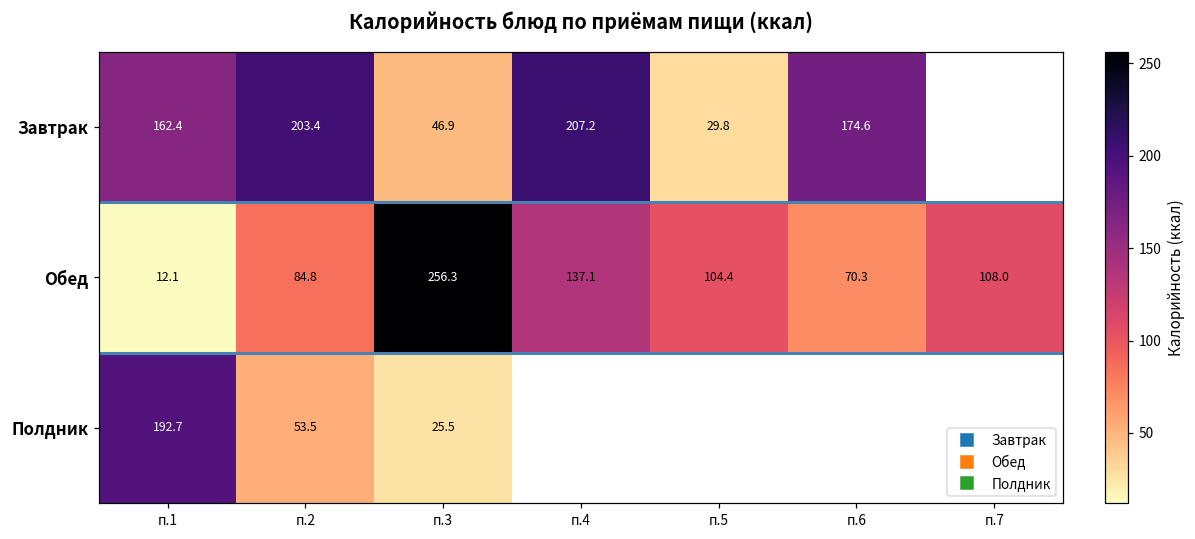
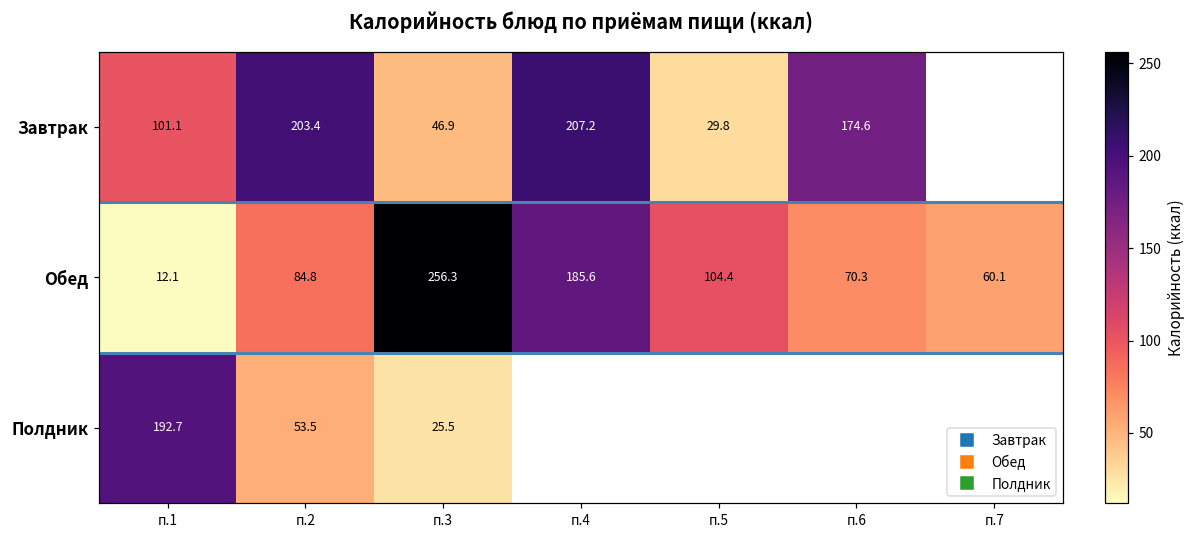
Завтрак, п.1: 162.4 -> 101.1
Обед, п.4: 137.1 -> 185.6
Обед, п.7: 108.0 -> 60.1
